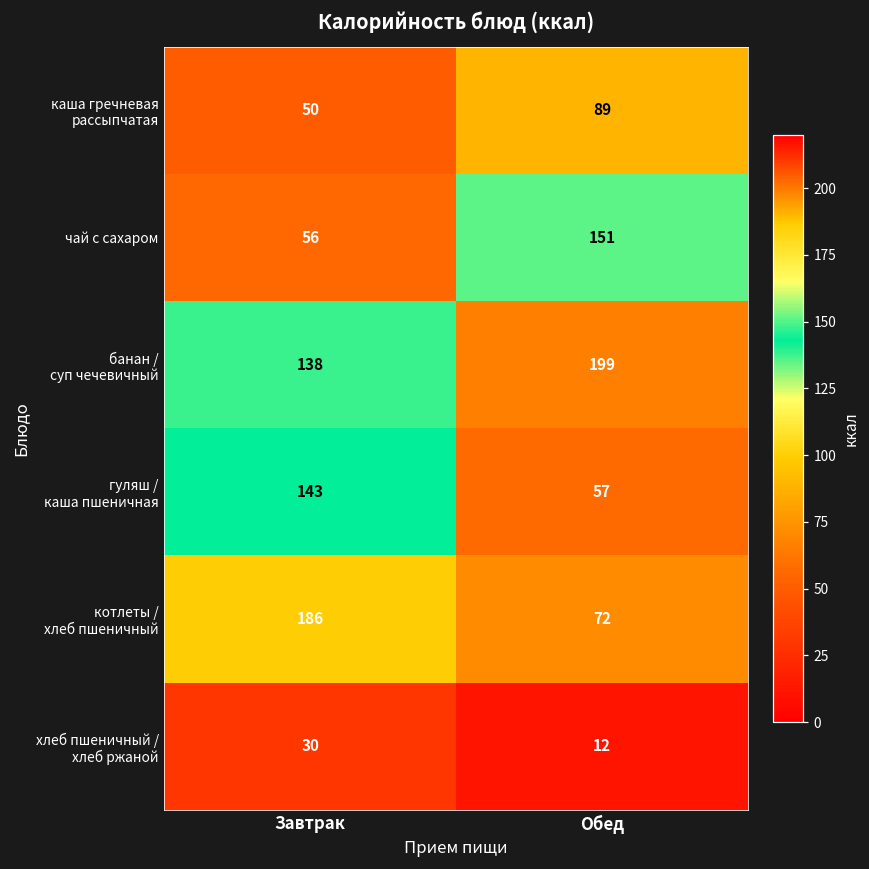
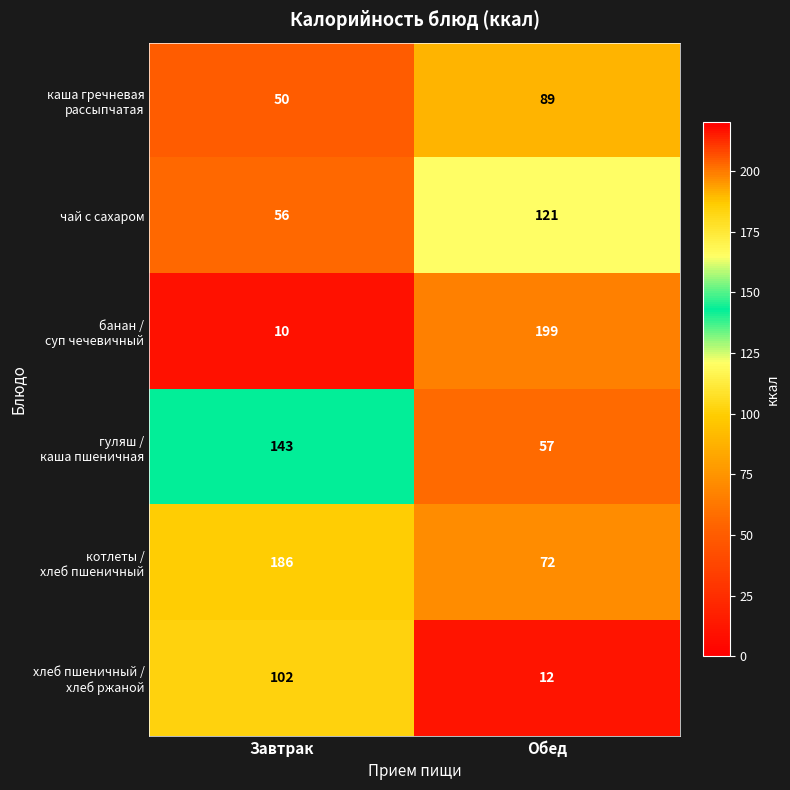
чай с сахаром, Обед: 151 -> 121
банан / суп чечевичный, Завтрак: 138 -> 10
хлеб пшеничный / хлеб ржаной, Завтрак: 30 -> 102
